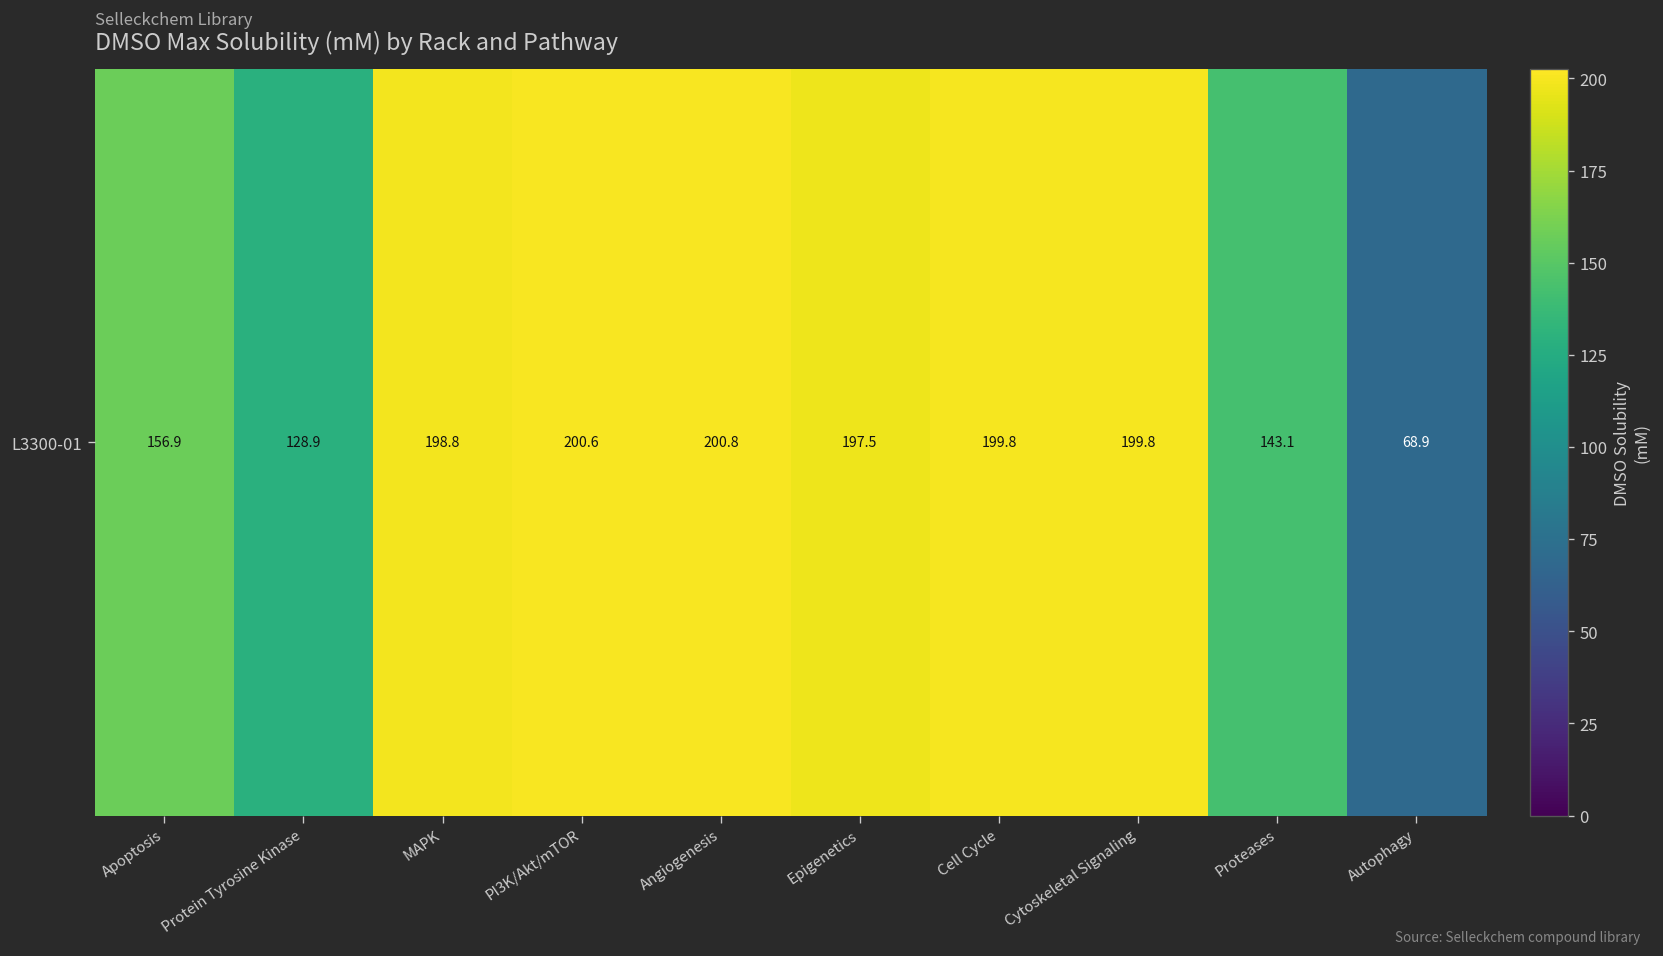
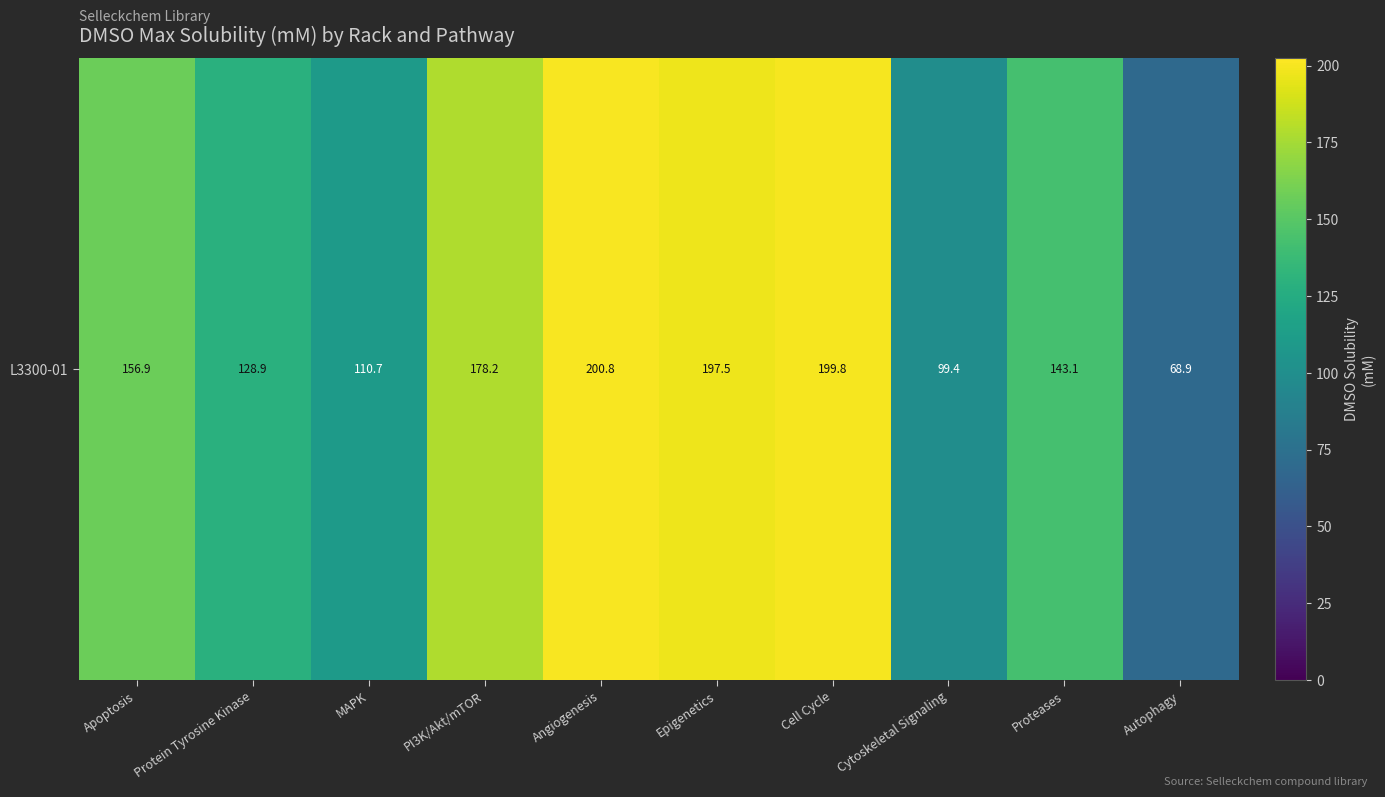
L3300-01, MAPK: 198.8 -> 110.7
L3300-01, PI3K/Akt/mTOR: 200.6 -> 178.2
L3300-01, Cytoskeletal Signaling: 199.8 -> 99.4
